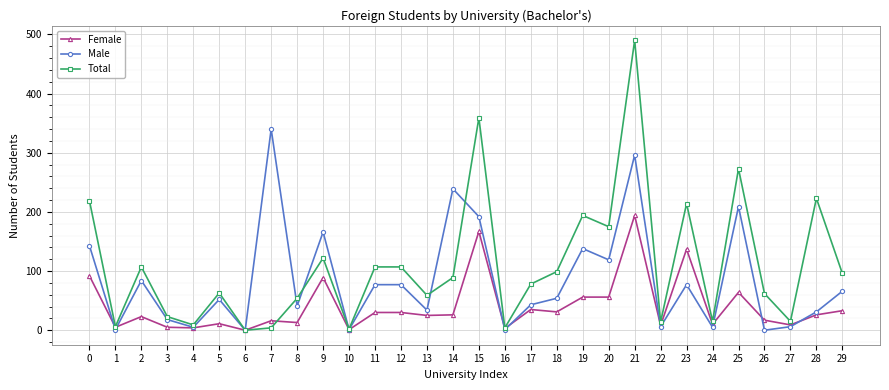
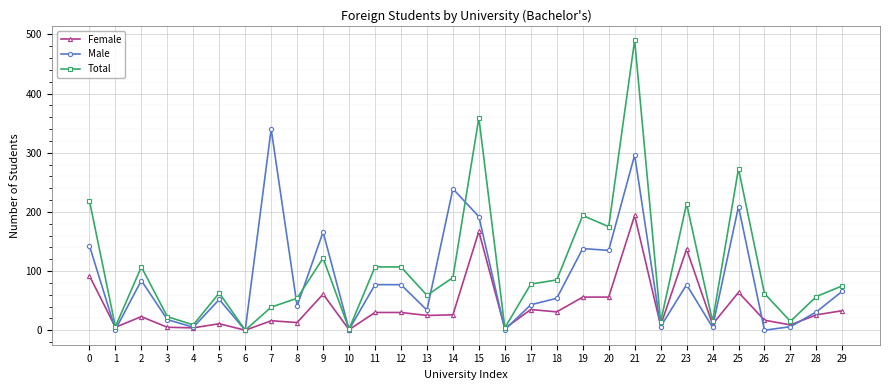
Total, 7: 0 -> 40
Female, 9: 90 -> 60
Total, 18: 100 -> 90
Male, 20: 120 -> 140
Total, 28: 220 -> 60
Total, 29: 100 -> 80
